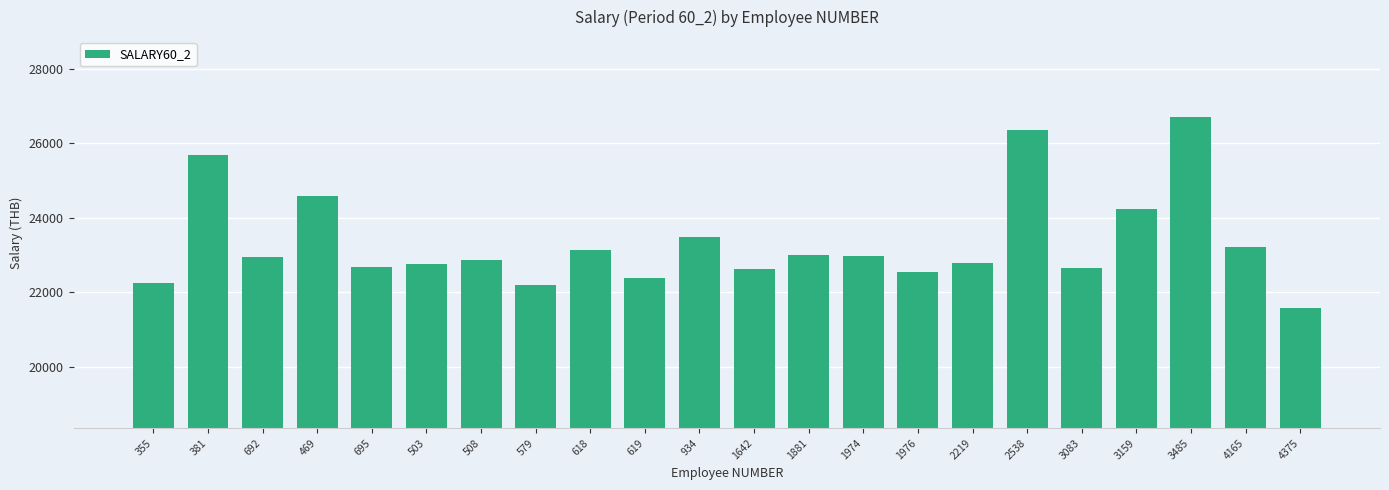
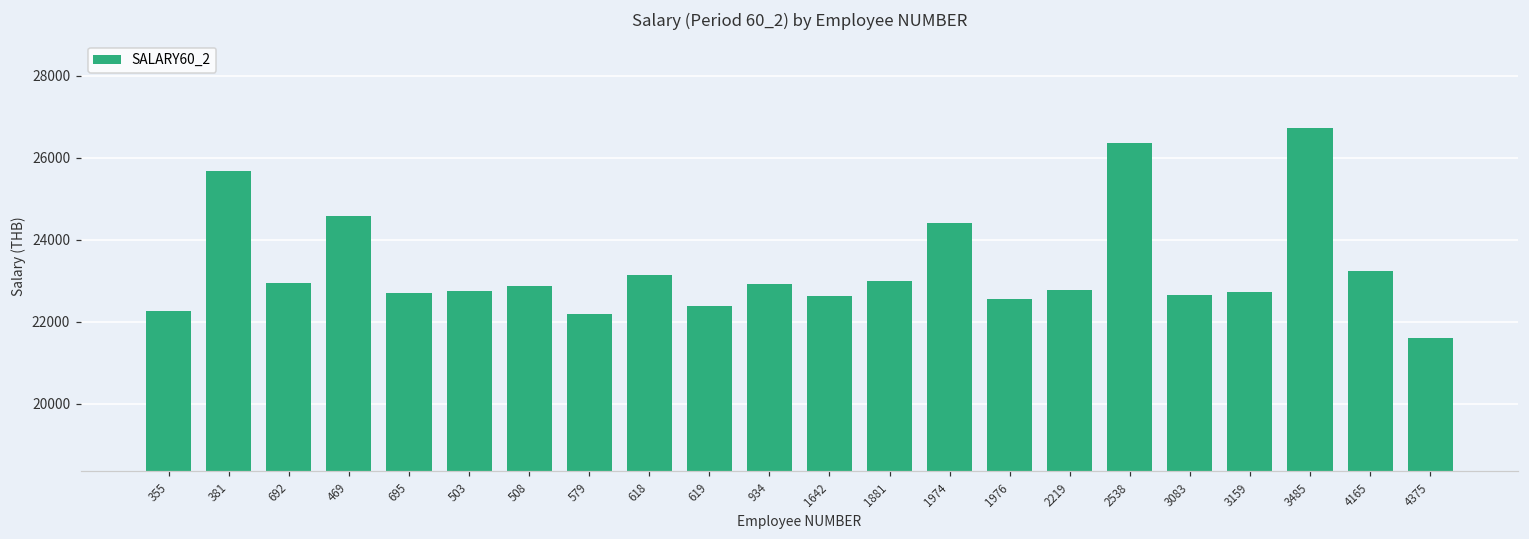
934: 23500 -> 22900
1974: 23000 -> 24400
3159: 24200 -> 22700
